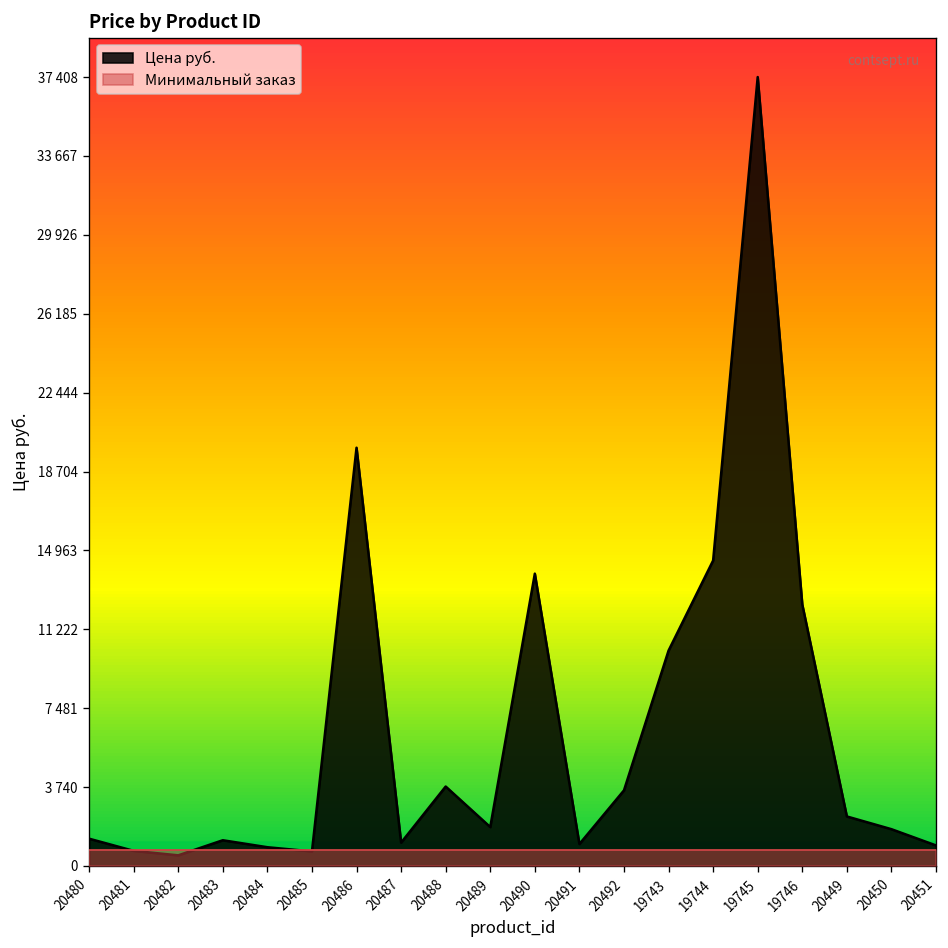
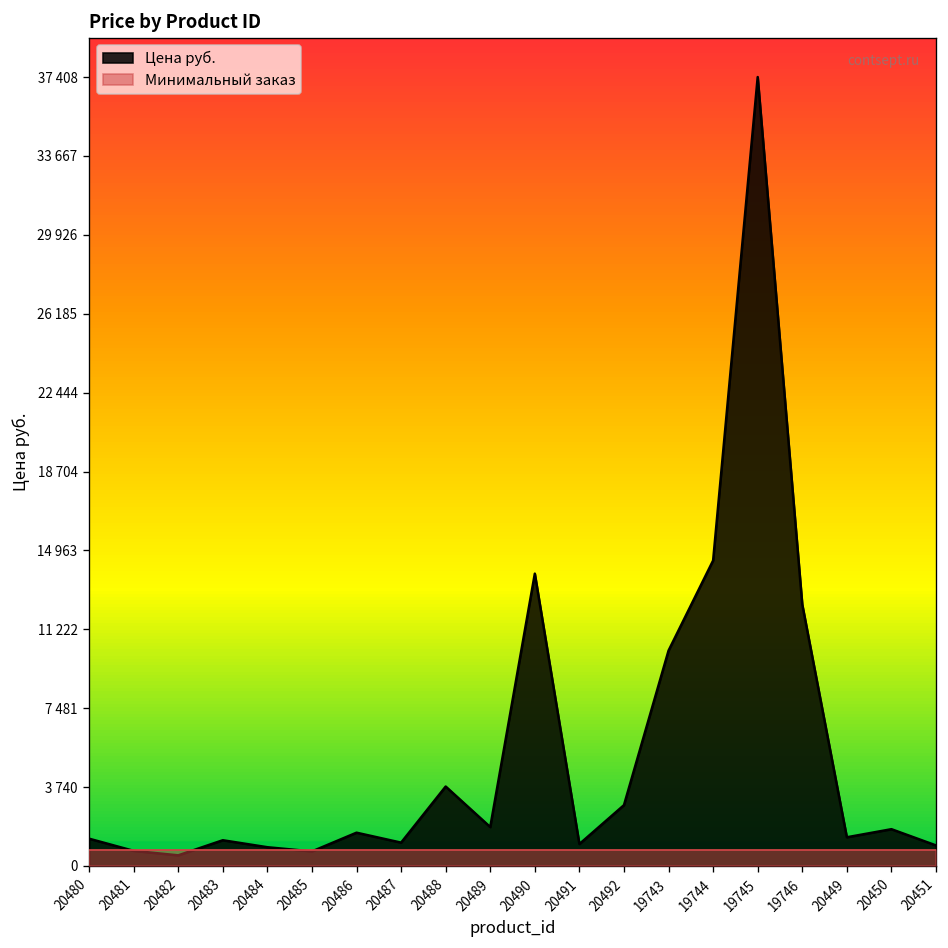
Цена руб., 20486: 19800 -> 1600
Цена руб., 20492: 3600 -> 2900
Цена руб., 20449: 2300 -> 1400
